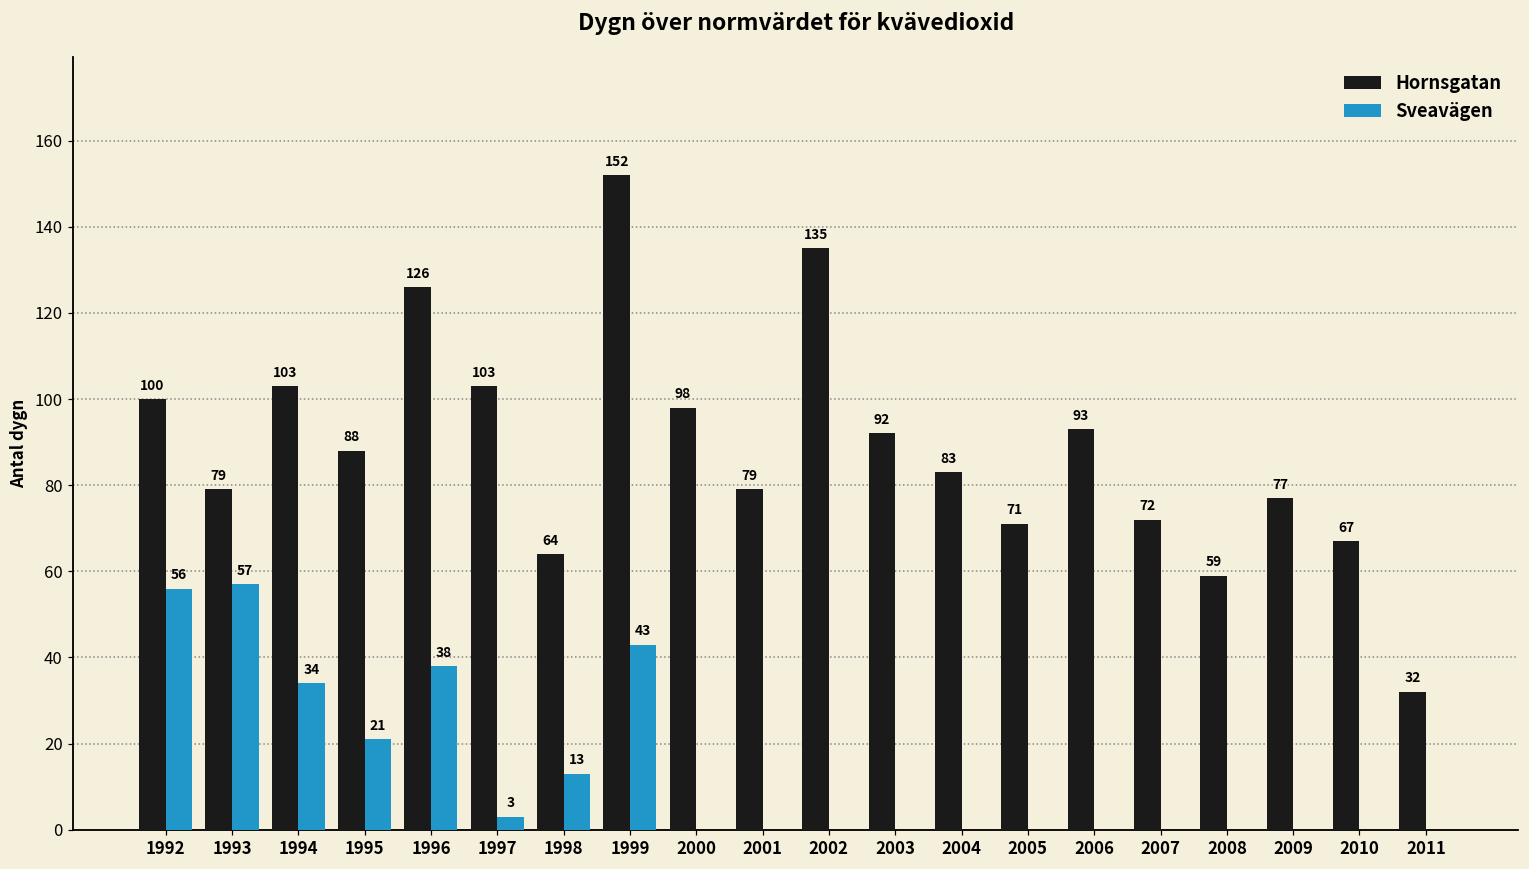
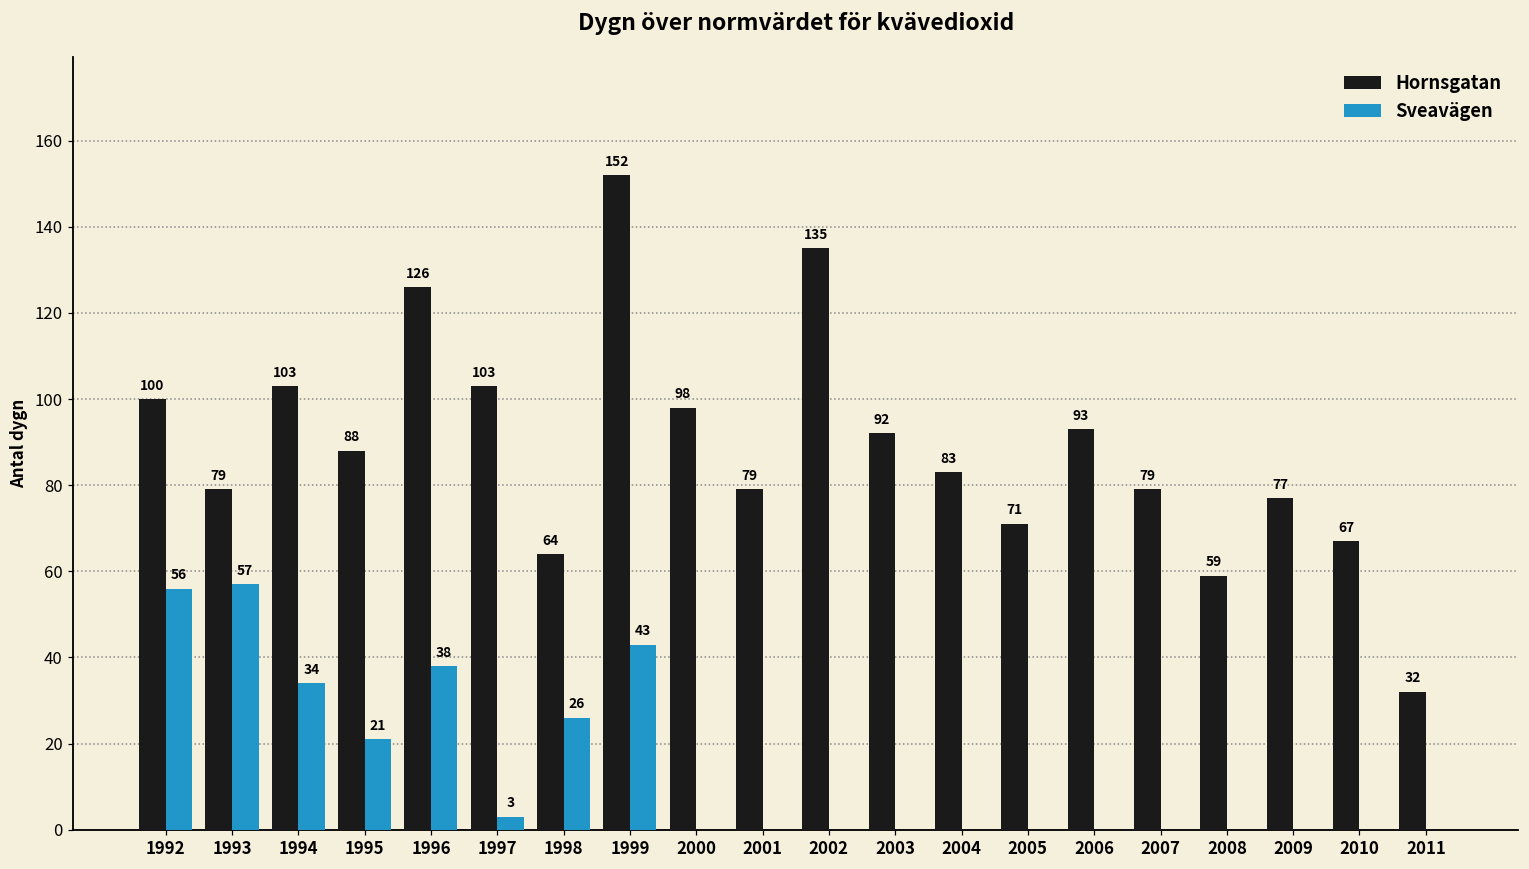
Sveavägen, 1998: 13 -> 26
Hornsgatan, 2007: 72 -> 79
